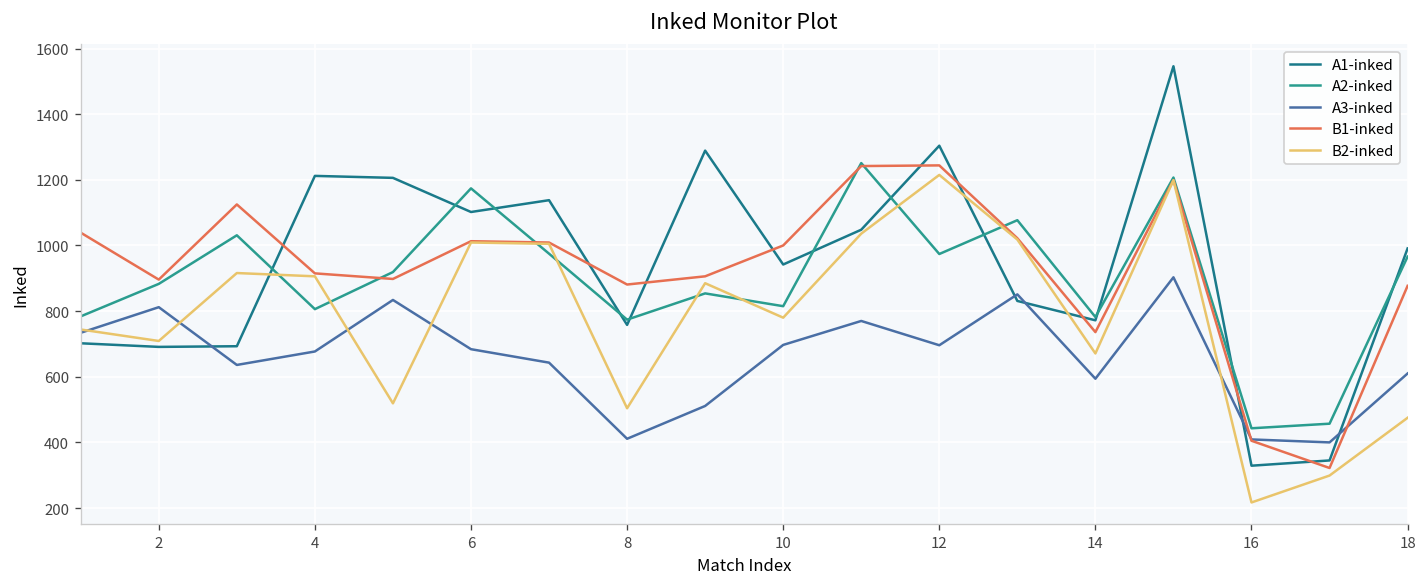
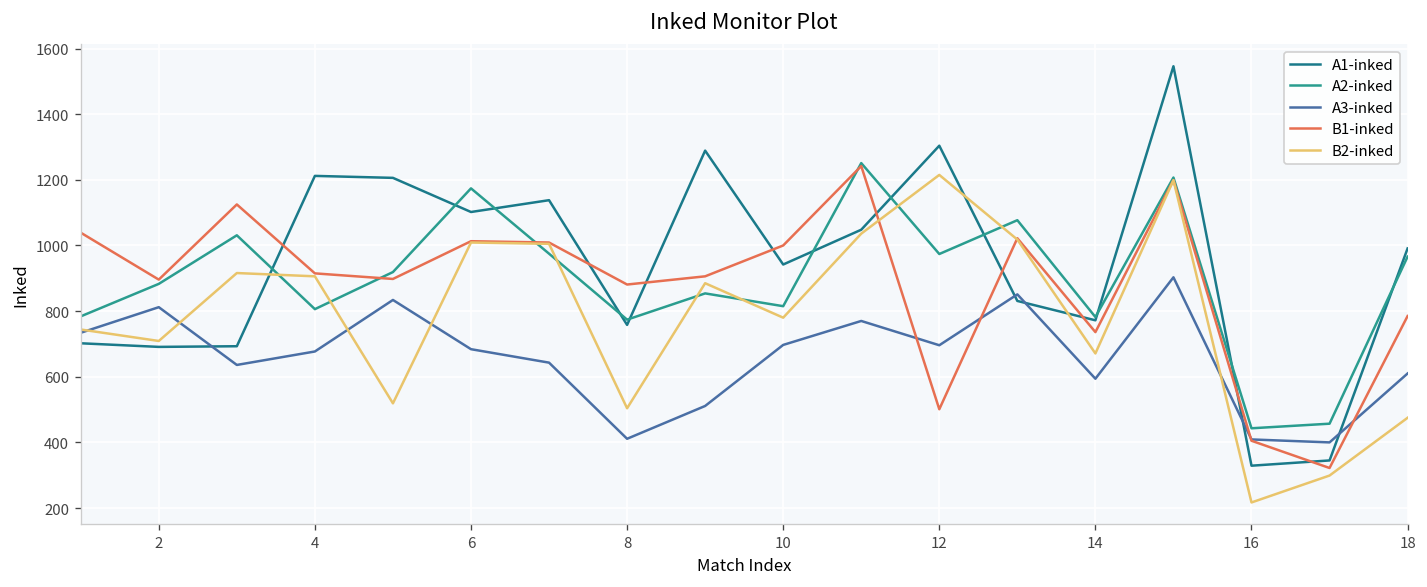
B1-inked, 12: 1240 -> 500
B1-inked, 18: 880 -> 790
